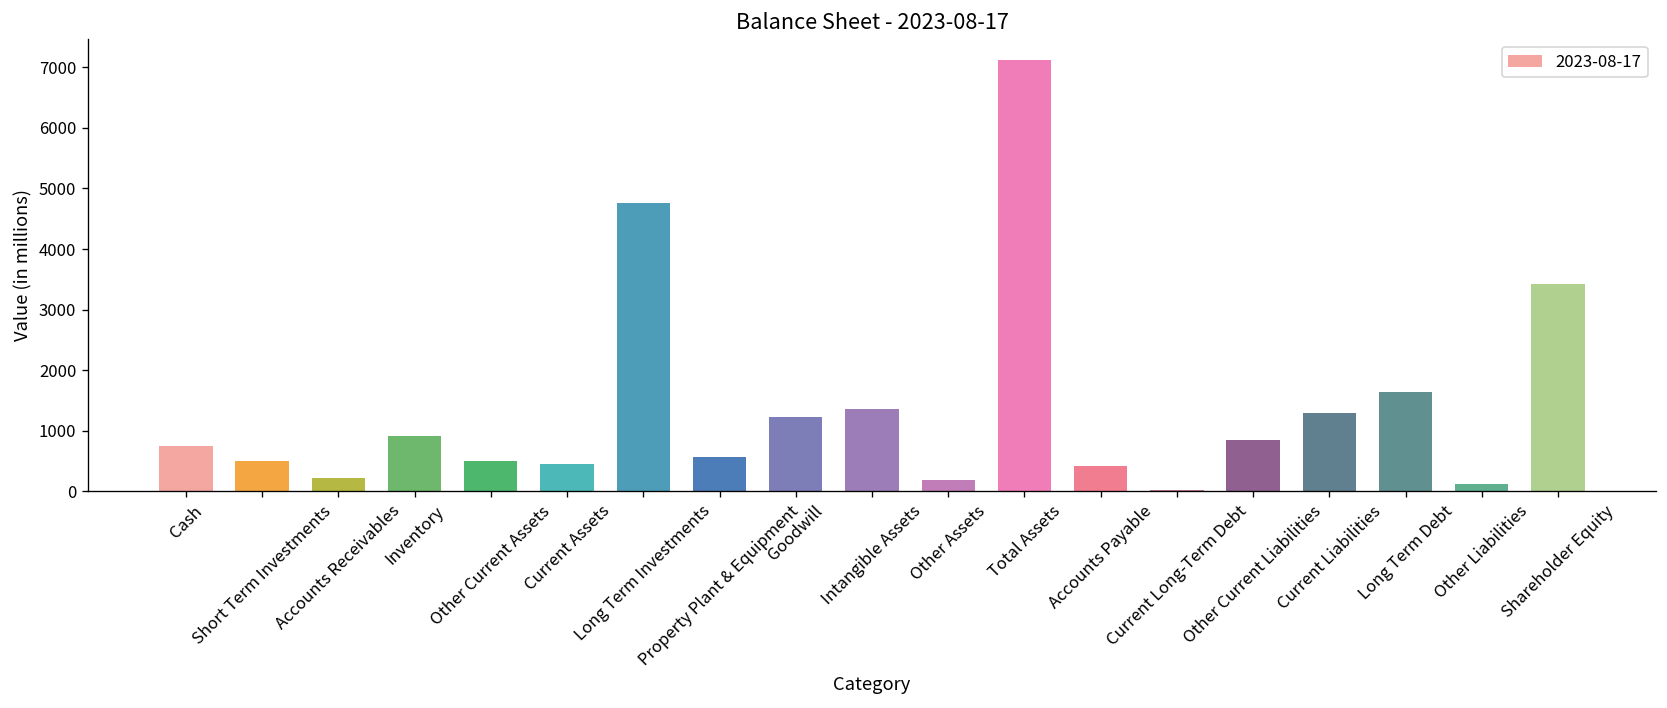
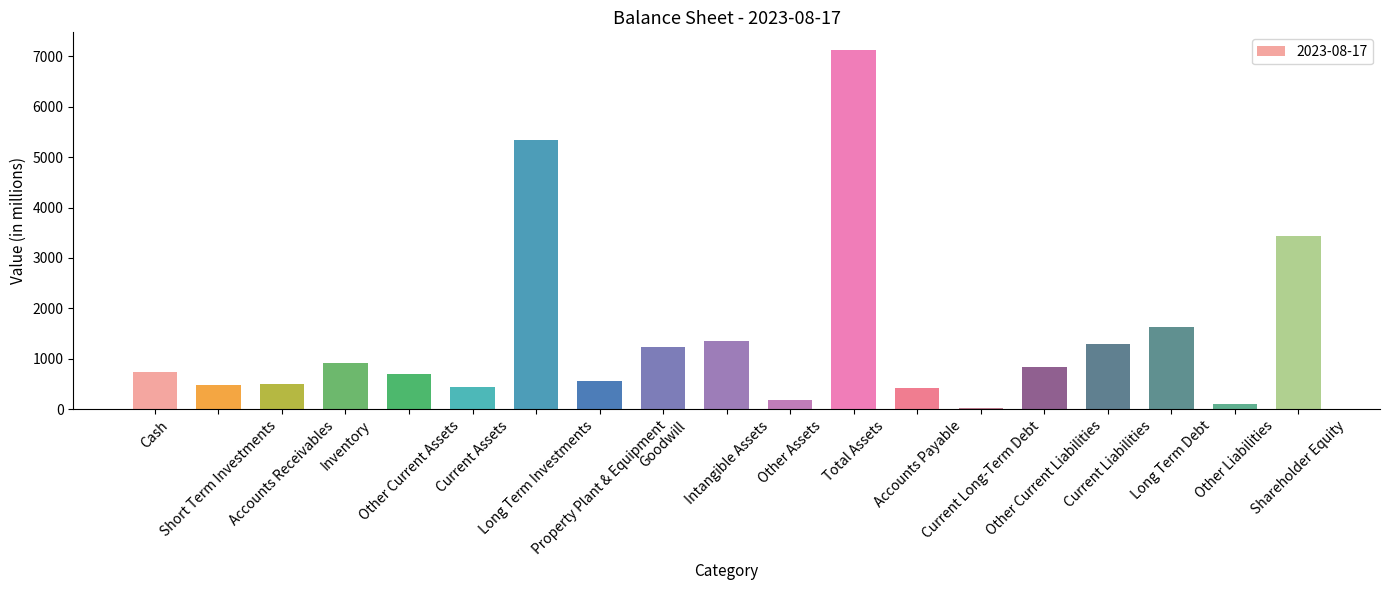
Accounts Receivables: 200 -> 500
Other Current Assets: 500 -> 700
Long Term Investments: 4800 -> 5300
